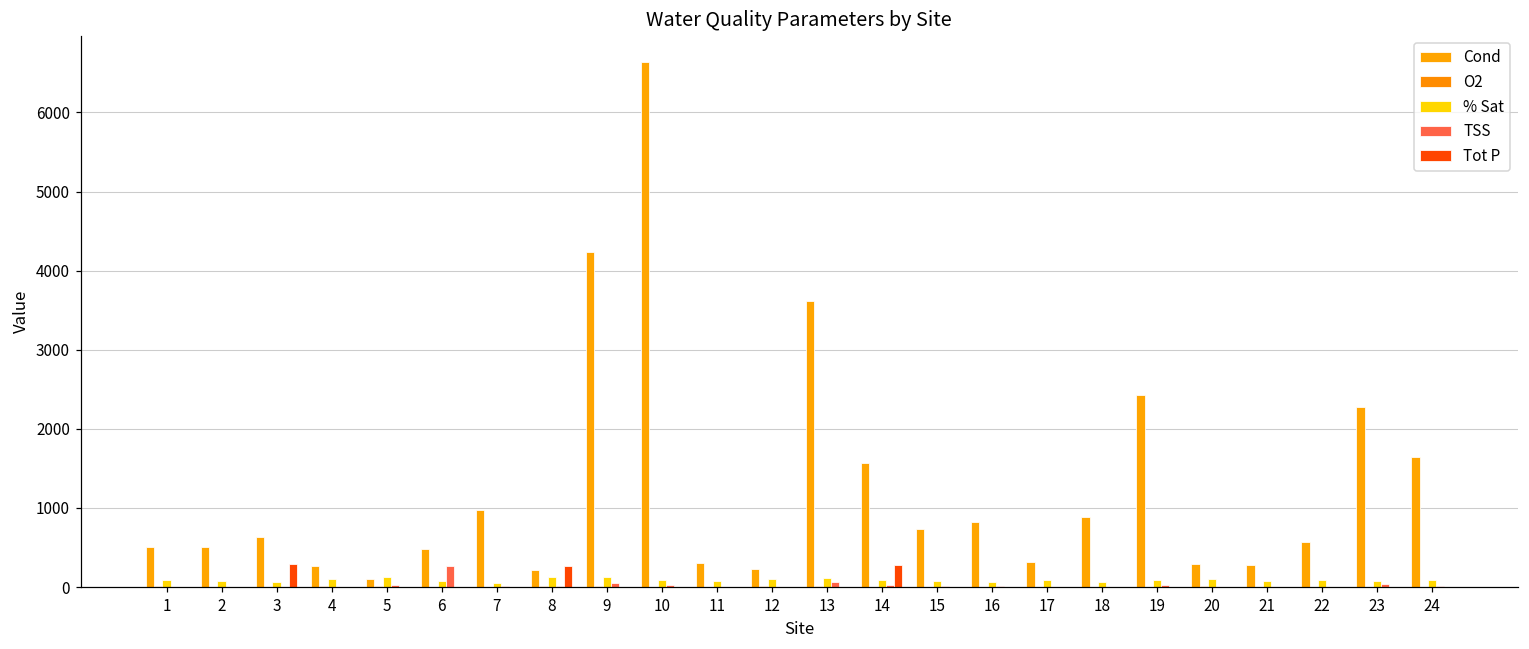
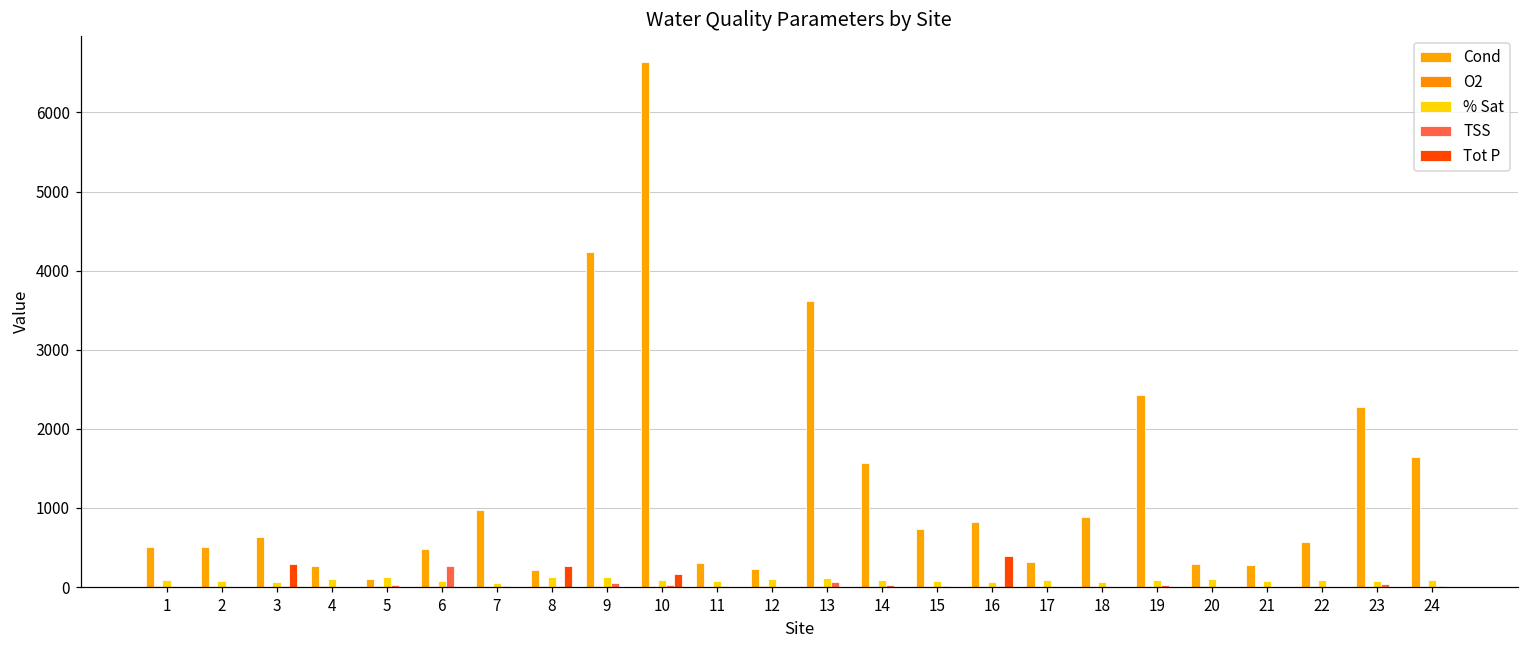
Tot P, 10: 0 -> 200
Tot P, 14: 300 -> 0
Tot P, 16: 0 -> 400
